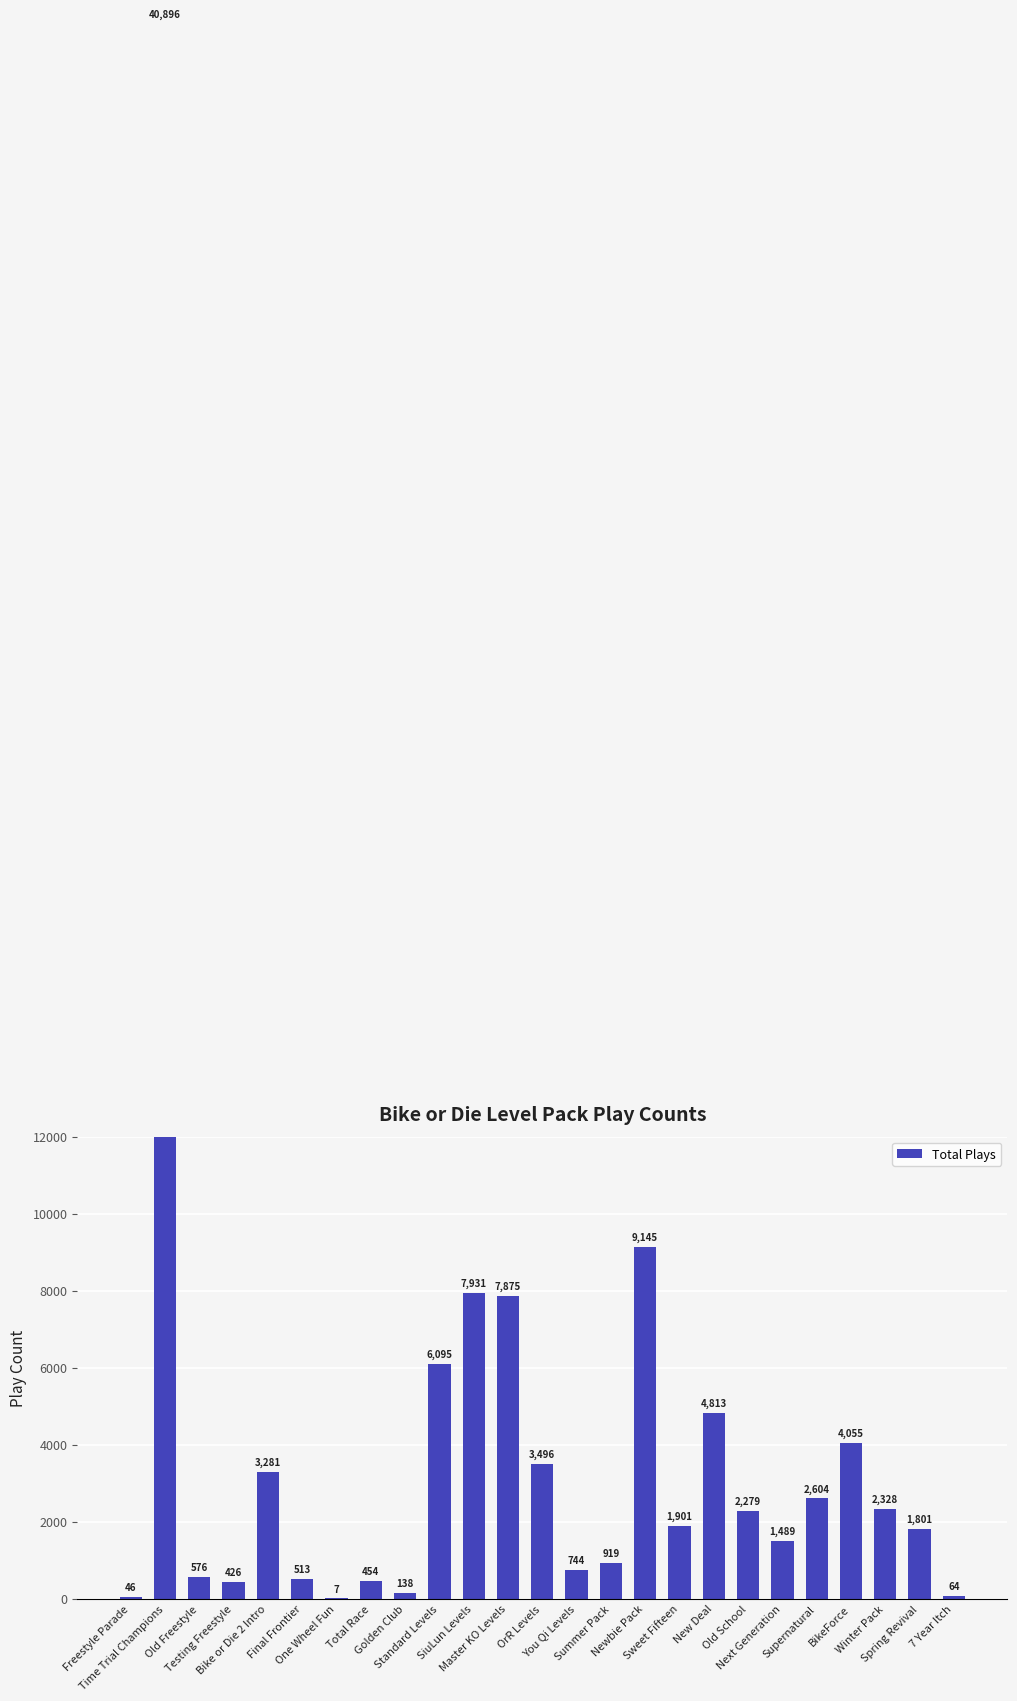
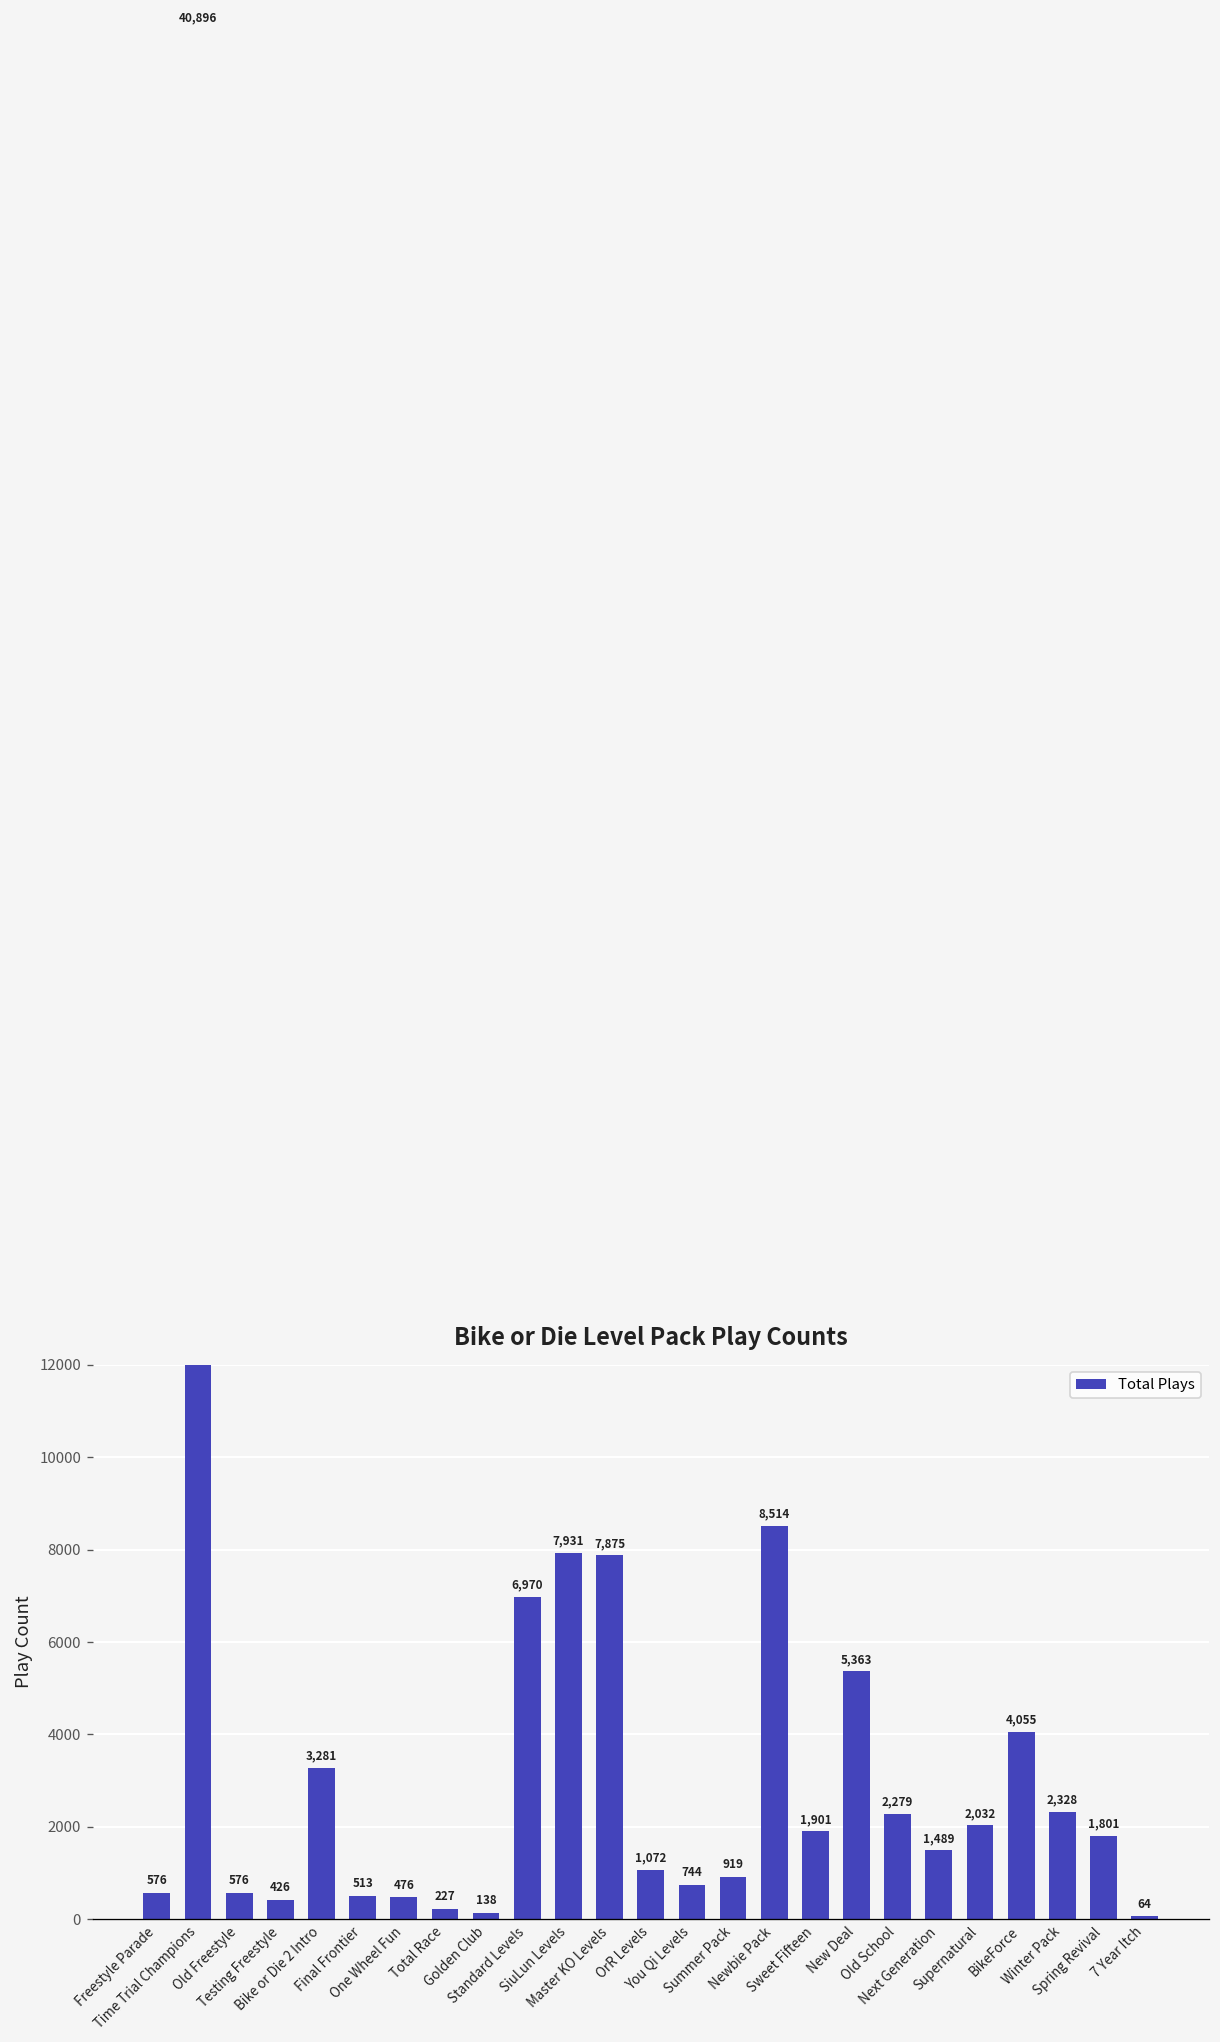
Freestyle Parade: 46 -> 576
One Wheel Fun: 7 -> 476
Total Race: 454 -> 227
Standard Levels: 6,095 -> 6,970
OrR Levels: 3,496 -> 1,072
Newbie Pack: 9,145 -> 8,514
New Deal: 4,813 -> 5,363
Supernatural: 2,604 -> 2,032
